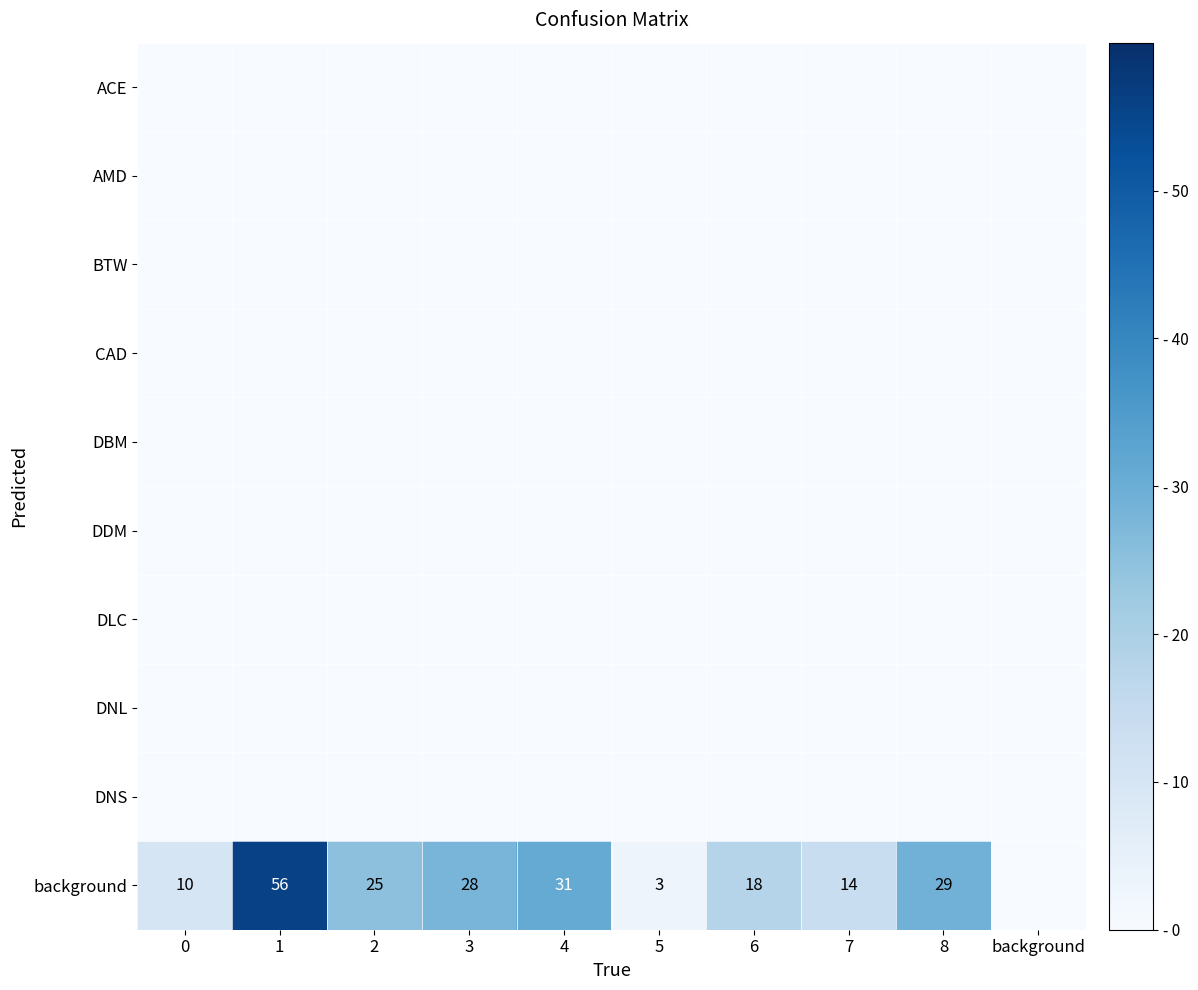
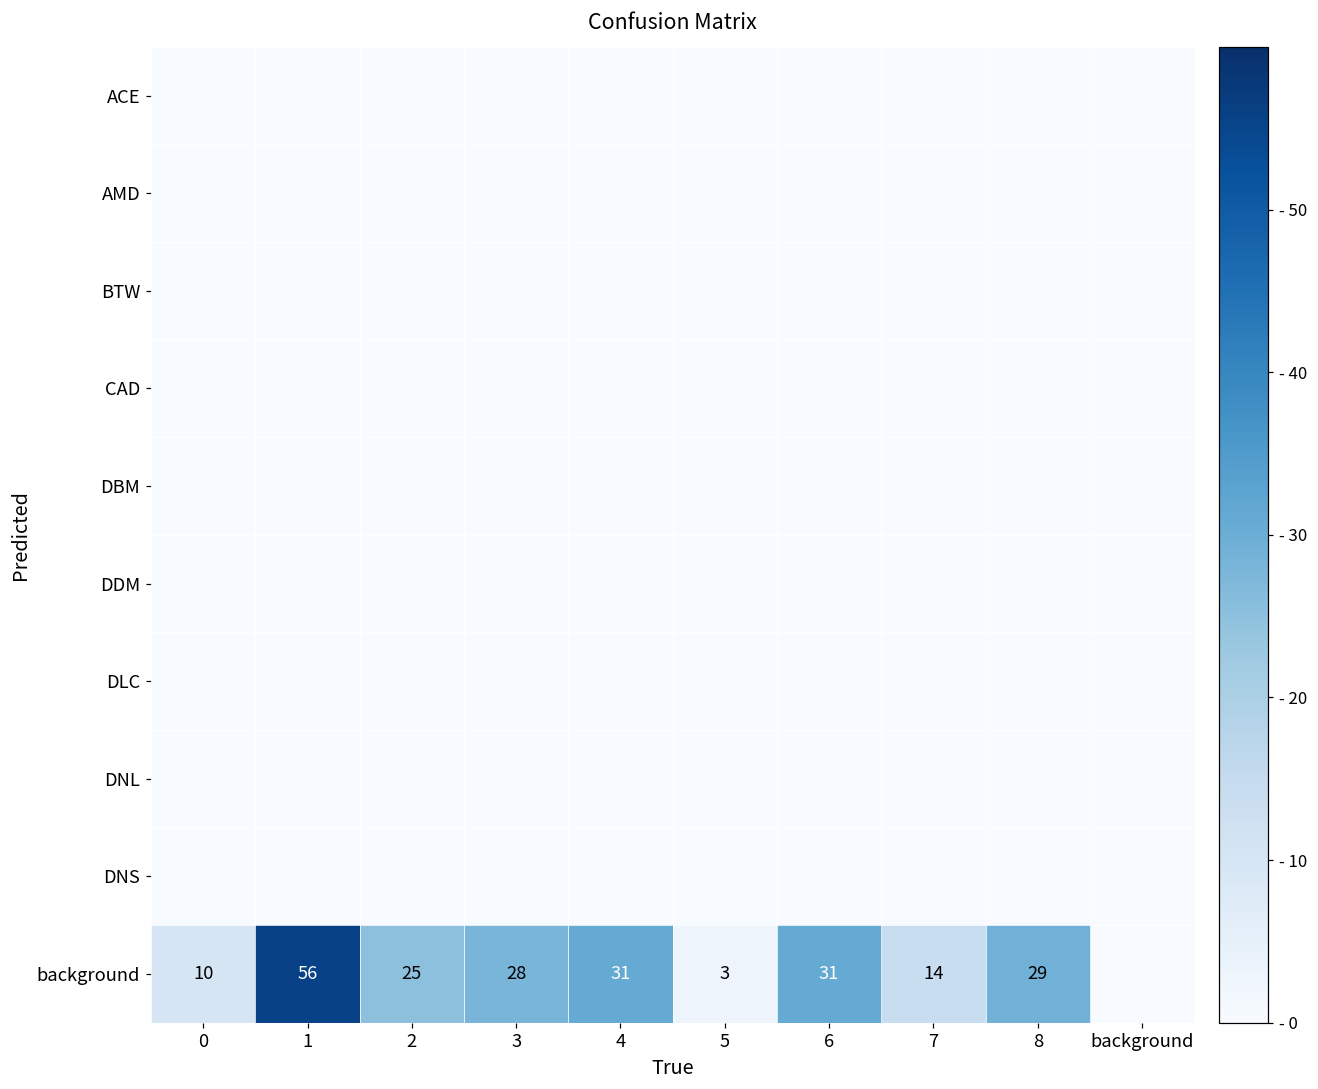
background, 6: 18 -> 31
